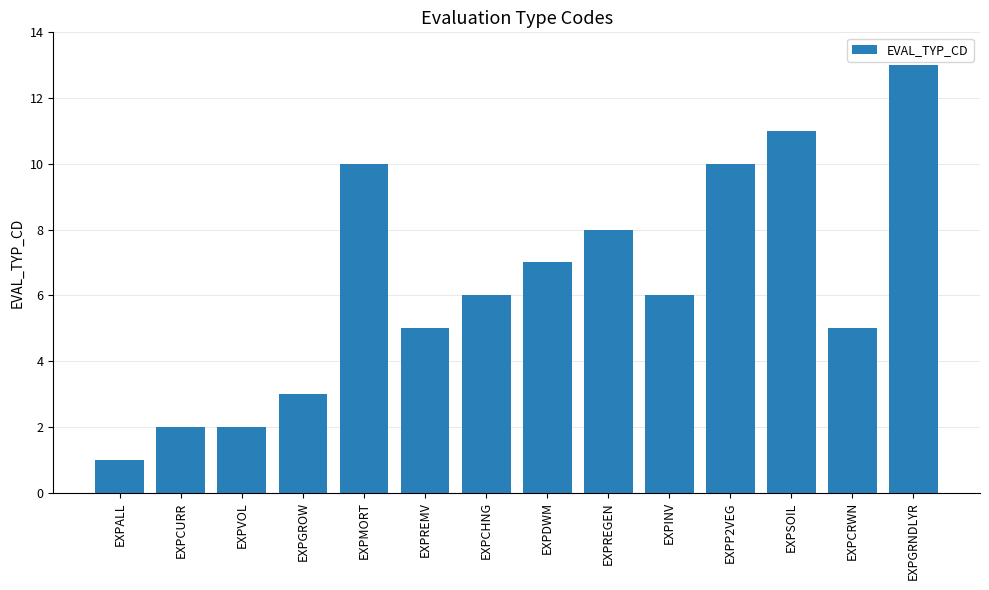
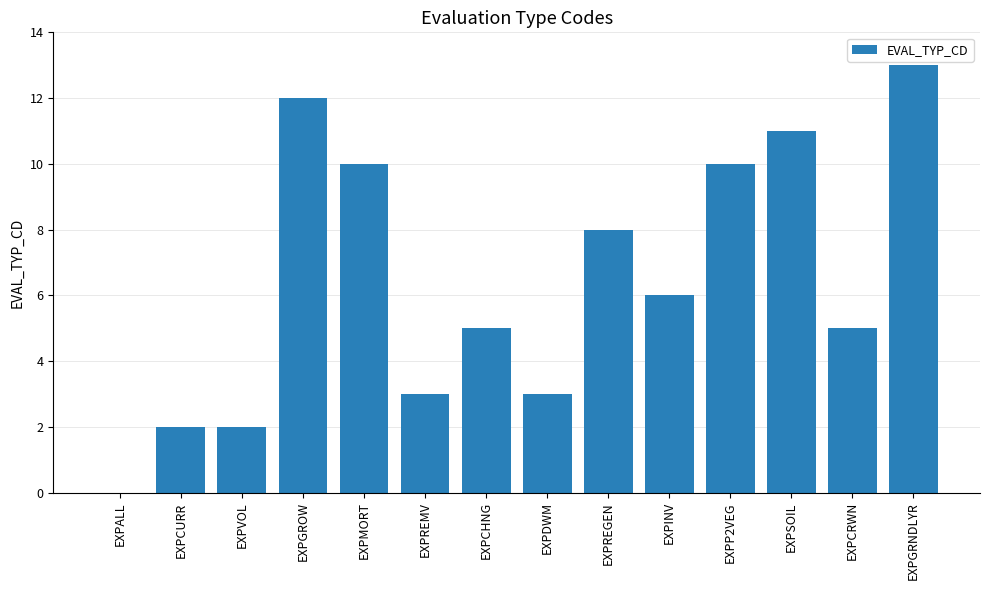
EXPALL: 1 -> 0
EXPGROW: 3 -> 12
EXPREMV: 5 -> 3
EXPCHNG: 6 -> 5
EXPDWM: 7 -> 3
